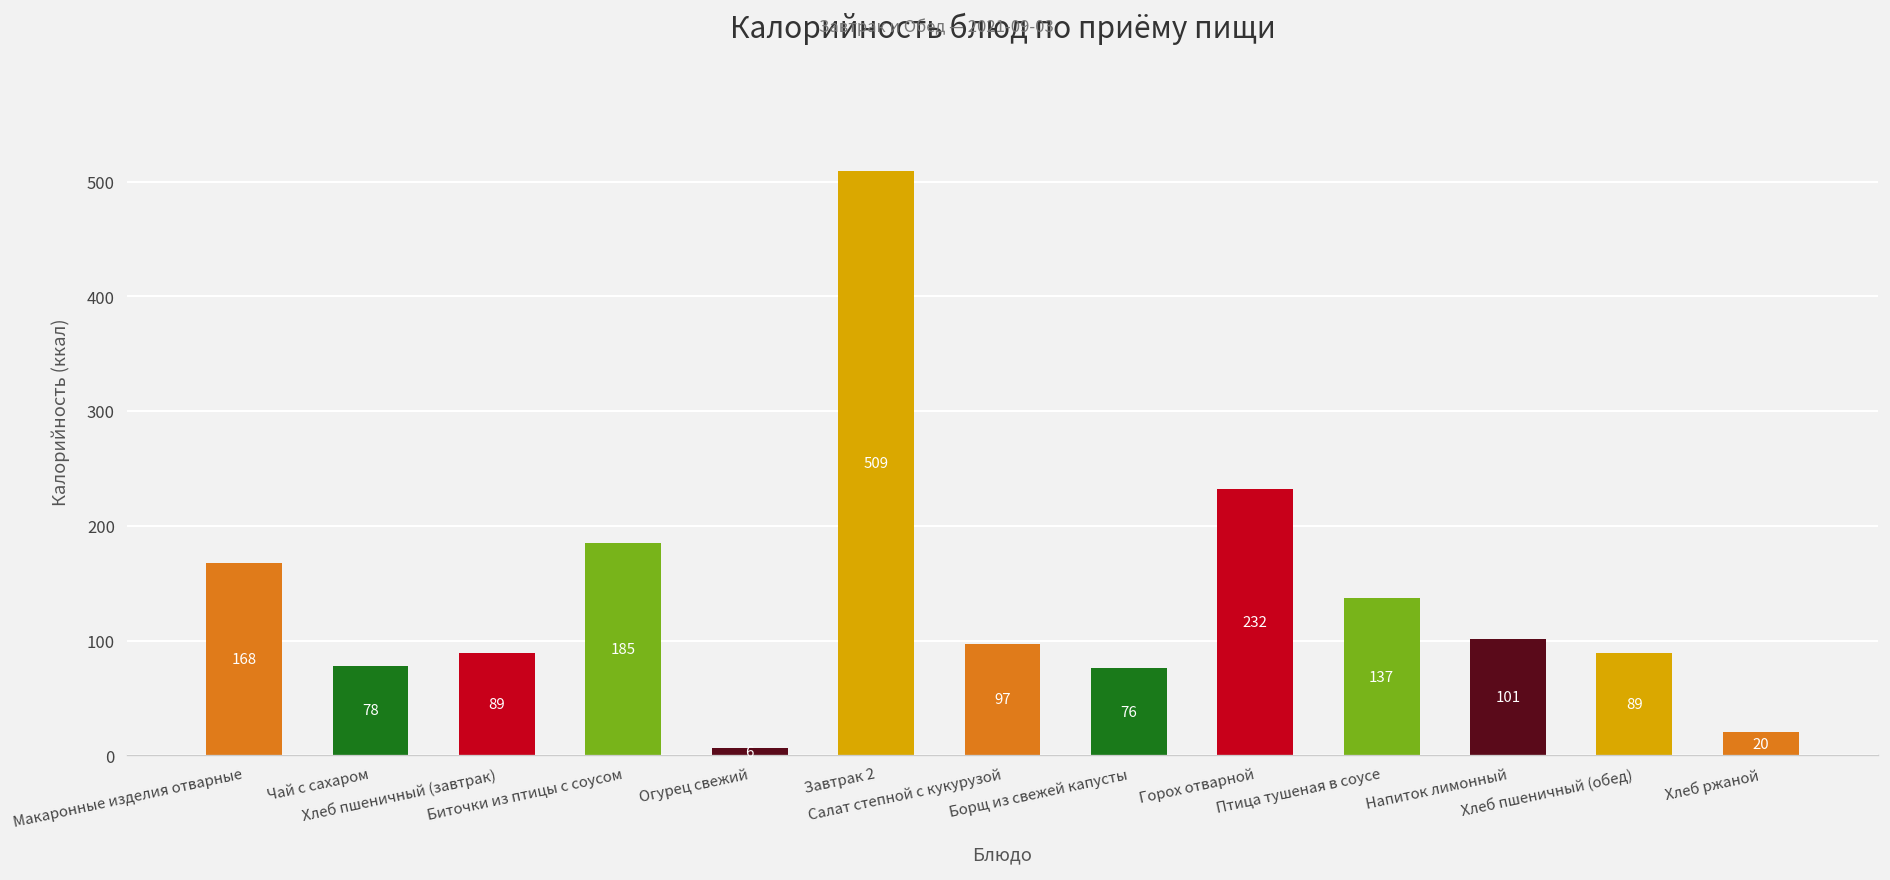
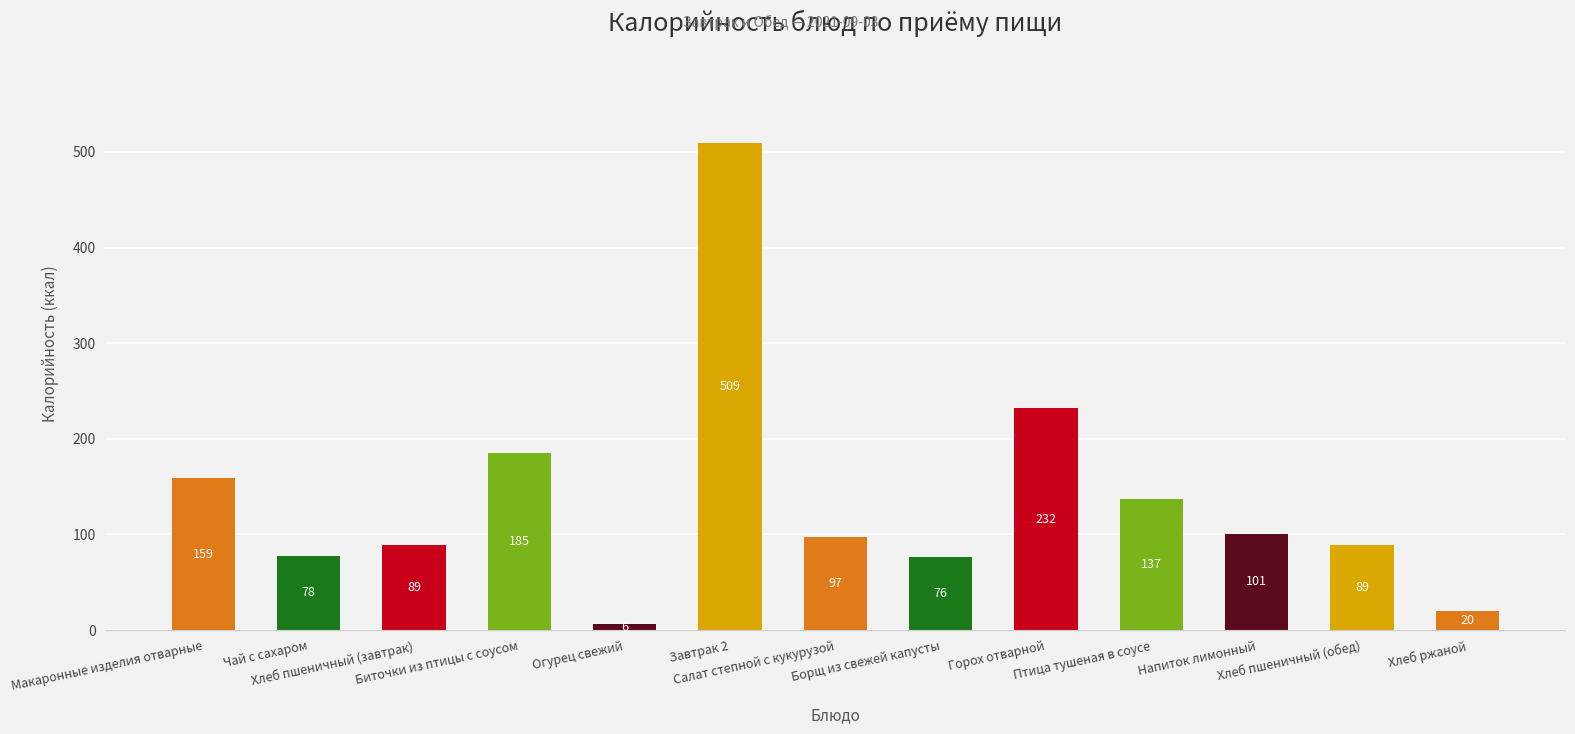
Макаронные изделия отварные: 168 -> 159
